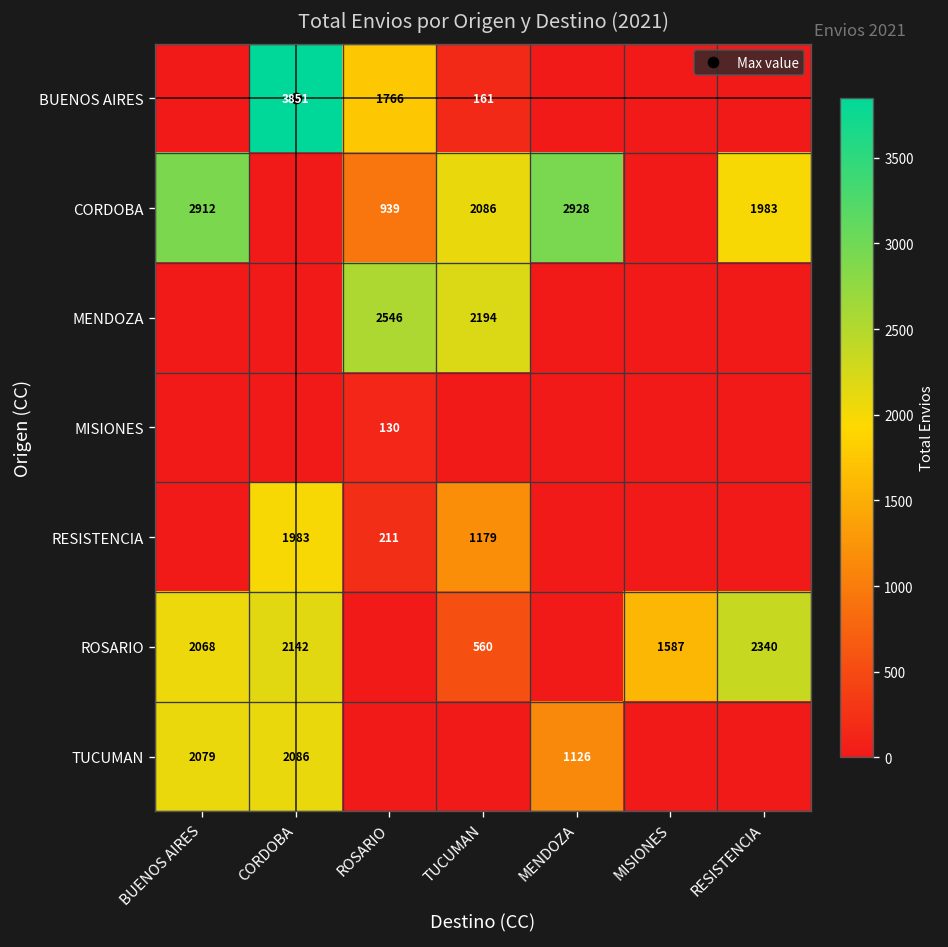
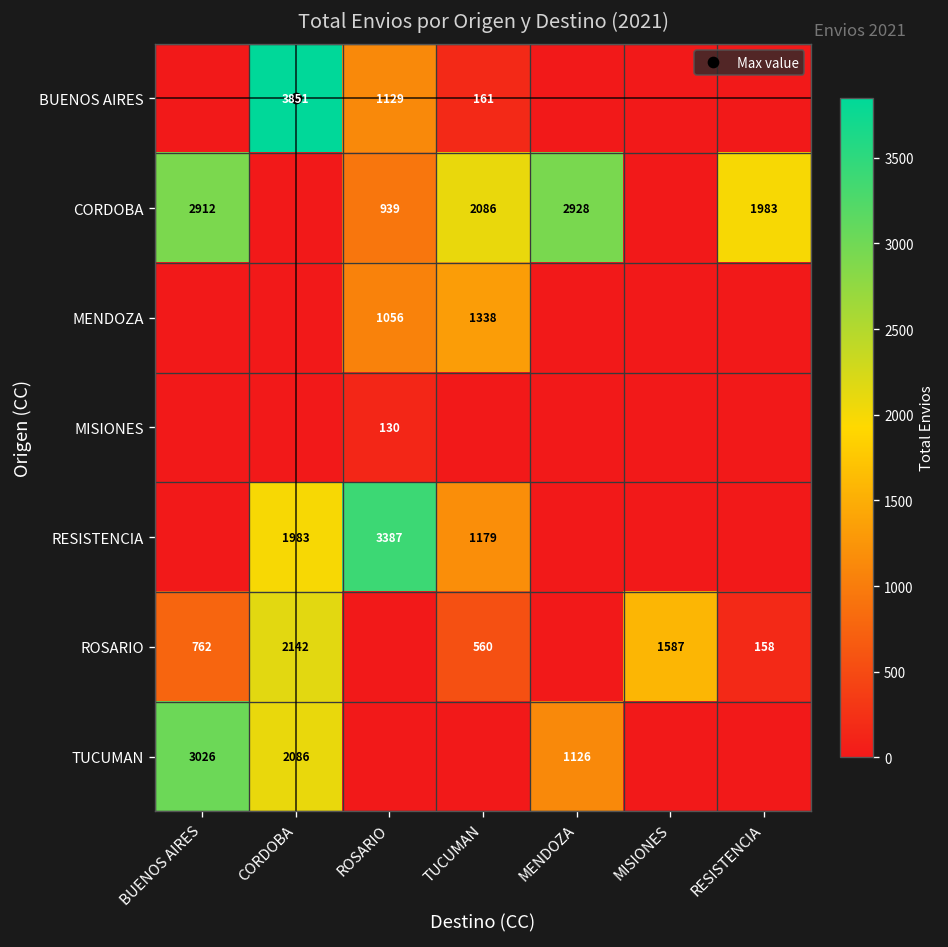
BUENOS AIRES, ROSARIO: 1766 -> 1129
MENDOZA, ROSARIO: 2546 -> 1056
MENDOZA, TUCUMAN: 2194 -> 1338
RESISTENCIA, ROSARIO: 211 -> 3387
ROSARIO, BUENOS AIRES: 2068 -> 762
ROSARIO, RESISTENCIA: 2340 -> 158
TUCUMAN, BUENOS AIRES: 2079 -> 3026
